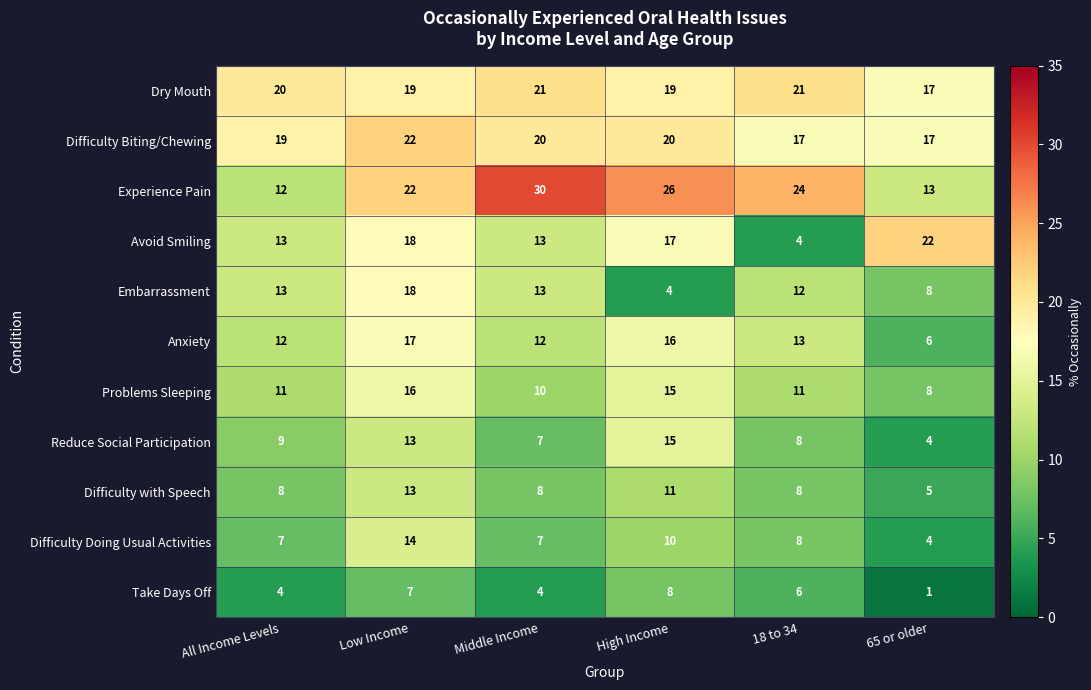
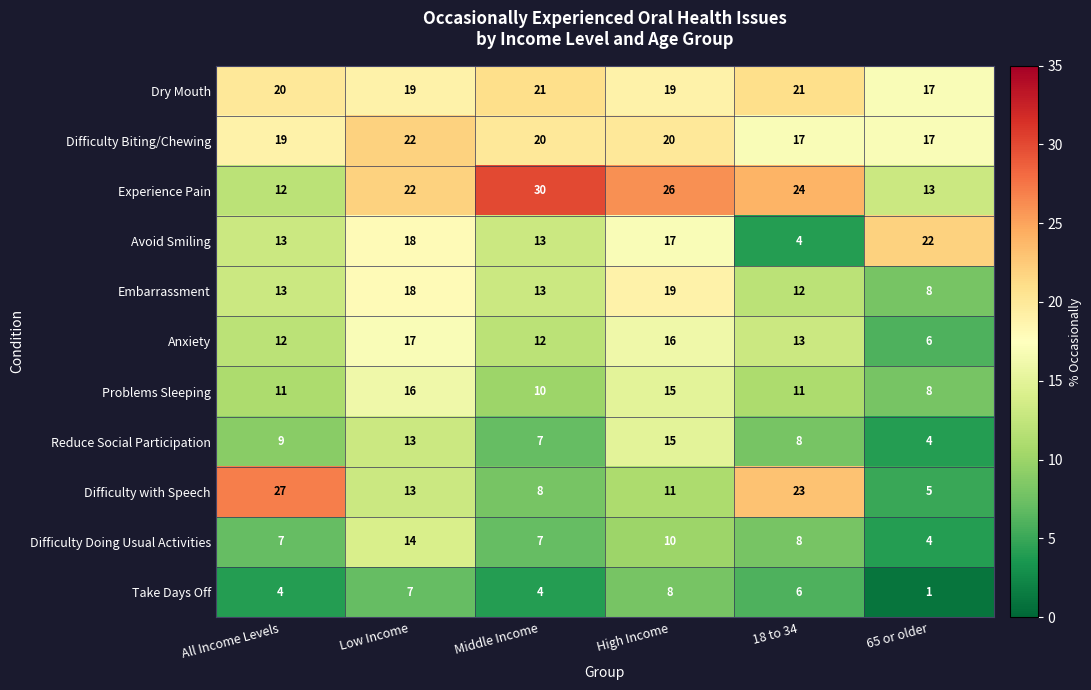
Embarrassment, High Income: 4 -> 19
Difficulty with Speech, All Income Levels: 8 -> 27
Difficulty with Speech, 18 to 34: 8 -> 23
